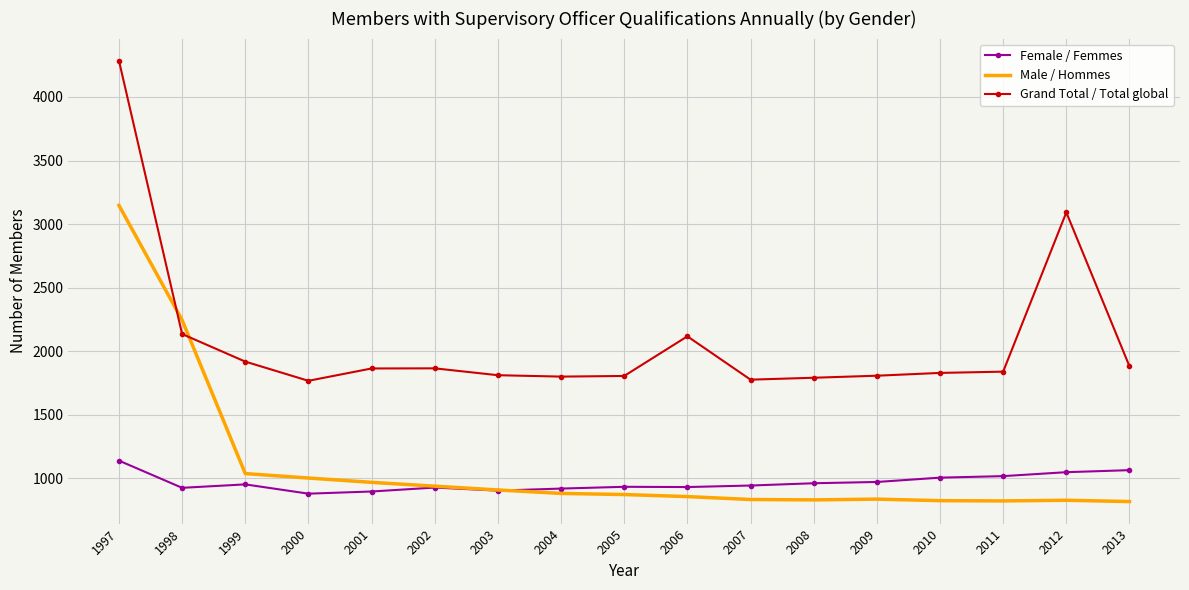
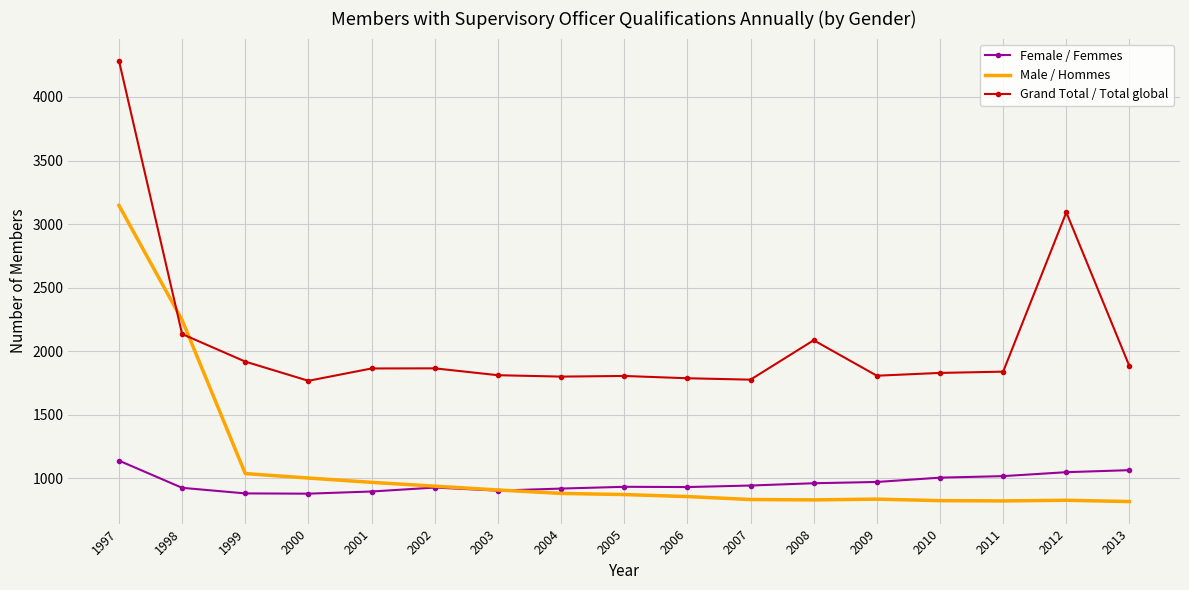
Female / Femmes, 1999: 950 -> 880
Grand Total / Total global, 2006: 2120 -> 1790
Grand Total / Total global, 2008: 1790 -> 2090
